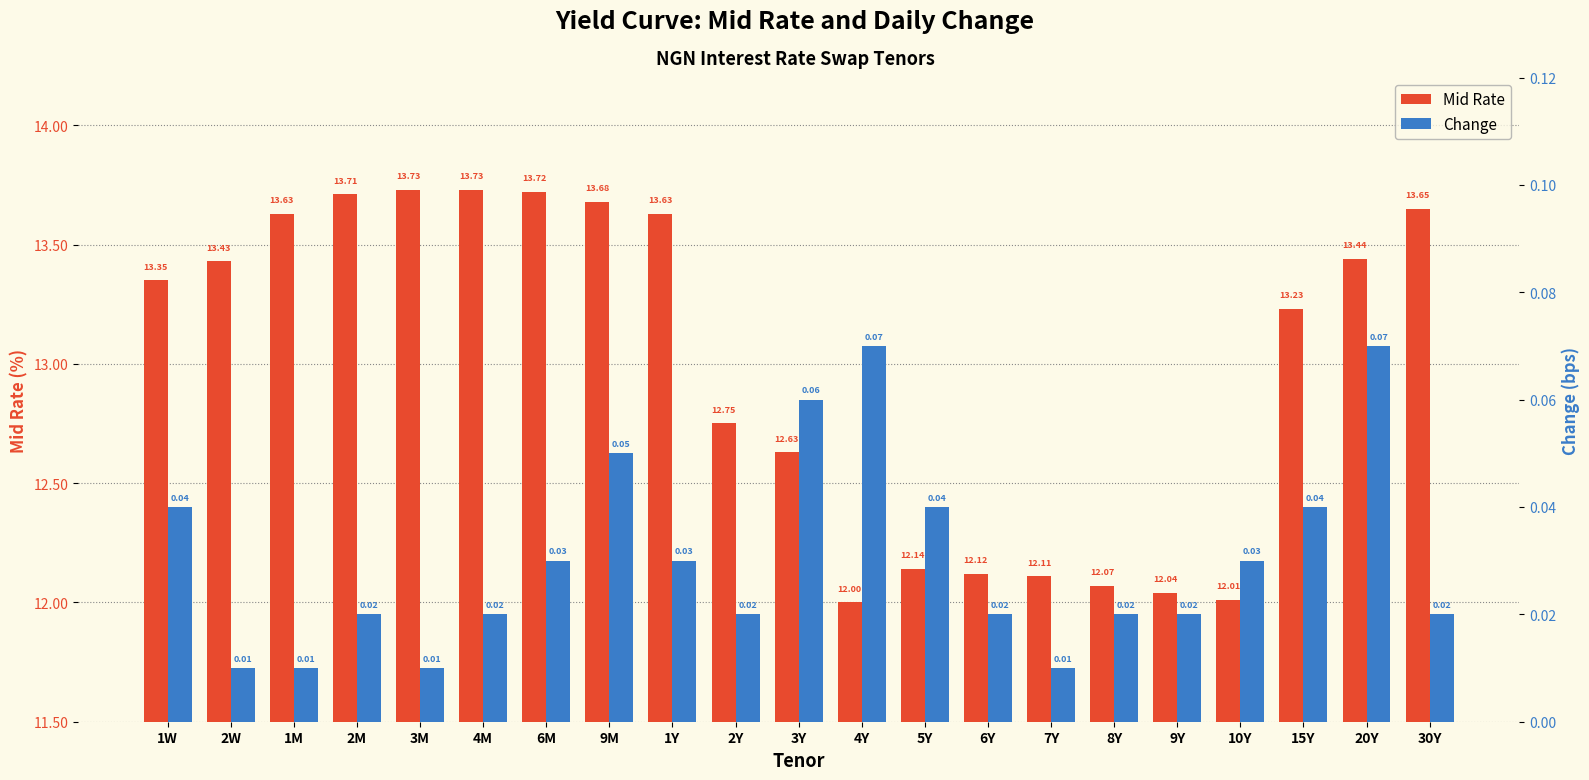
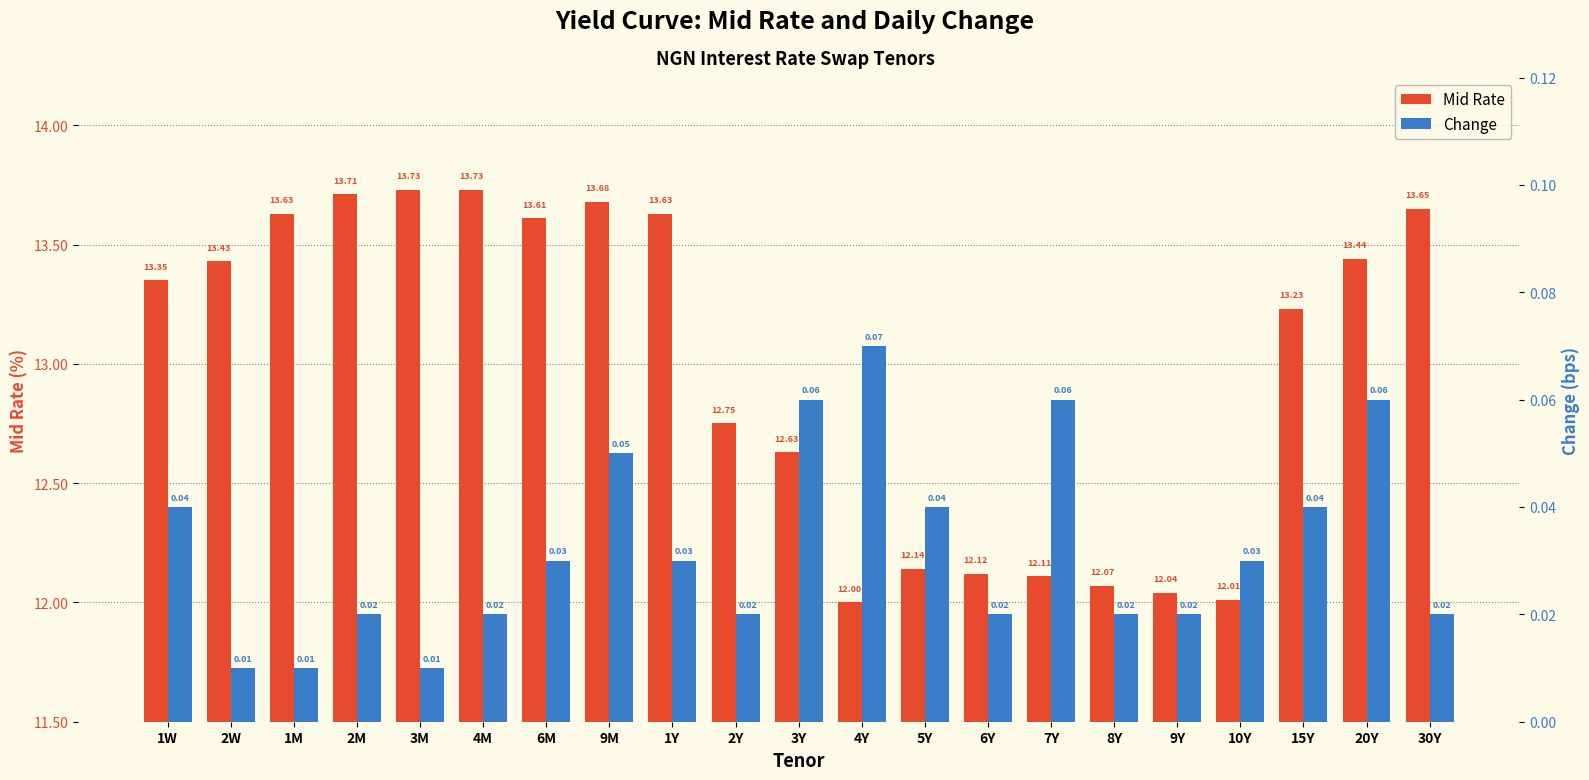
Mid Rate, 6M: 13.72 -> 13.61
Change, 7Y: 0.01 -> 0.06
Change, 20Y: 0.07 -> 0.06
